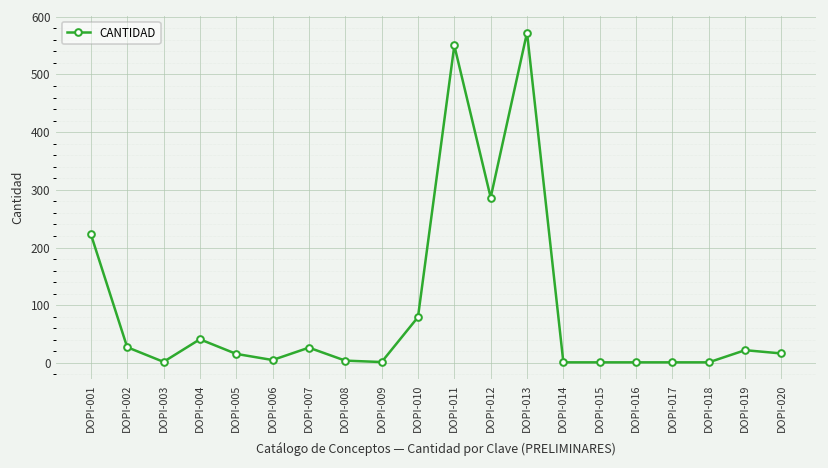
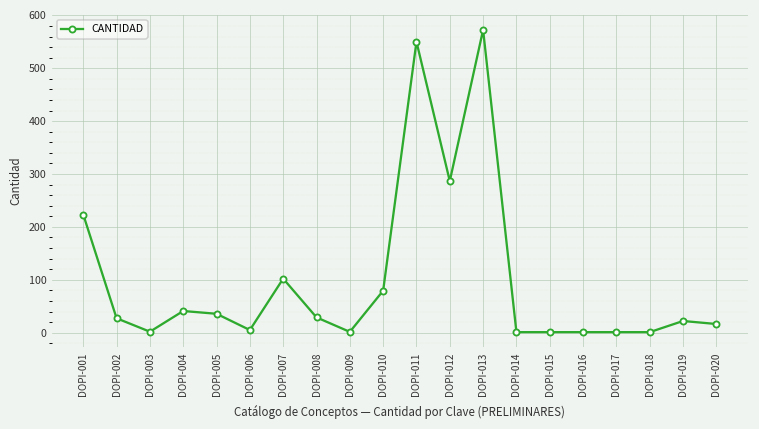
DOPI-005: 20 -> 40
DOPI-007: 30 -> 100
DOPI-008: 0 -> 30
